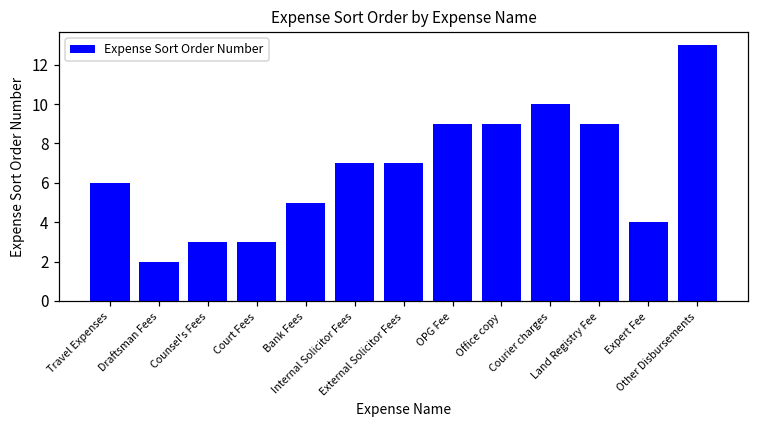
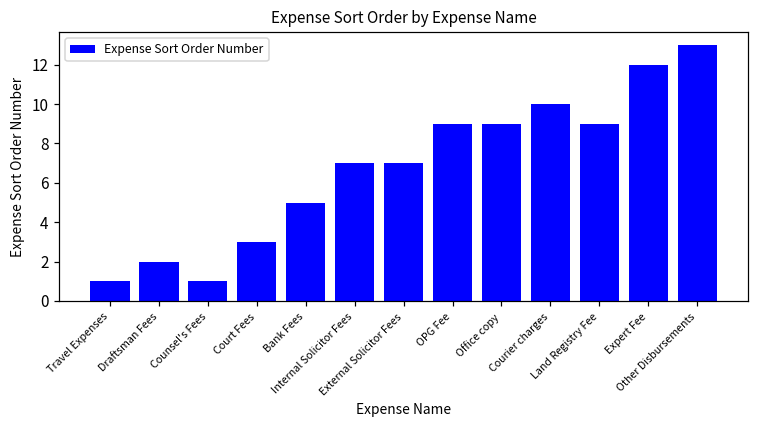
Travel Expenses: 6 -> 1
Counsel's Fees: 3 -> 1
Expert Fee: 4 -> 12
